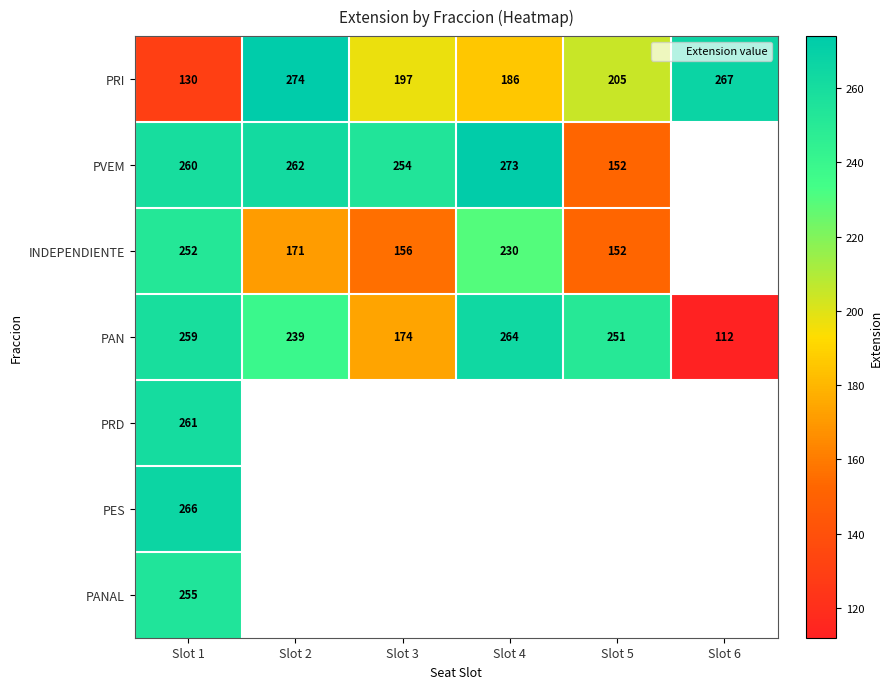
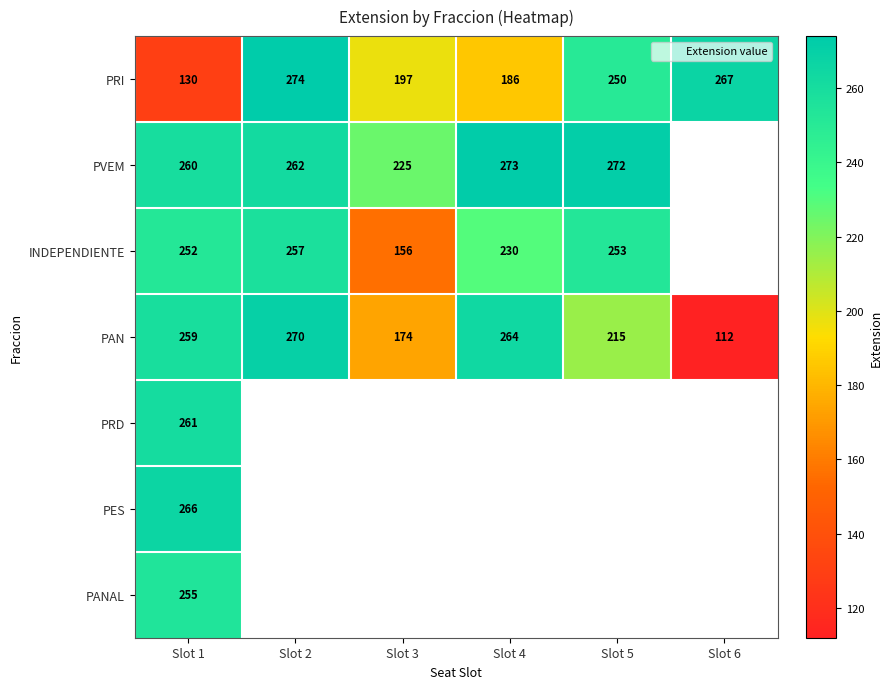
PRI, Slot 5: 205 -> 250
PVEM, Slot 3: 254 -> 225
PVEM, Slot 5: 152 -> 272
INDEPENDIENTE, Slot 2: 171 -> 257
INDEPENDIENTE, Slot 5: 152 -> 253
PAN, Slot 2: 239 -> 270
PAN, Slot 5: 251 -> 215
